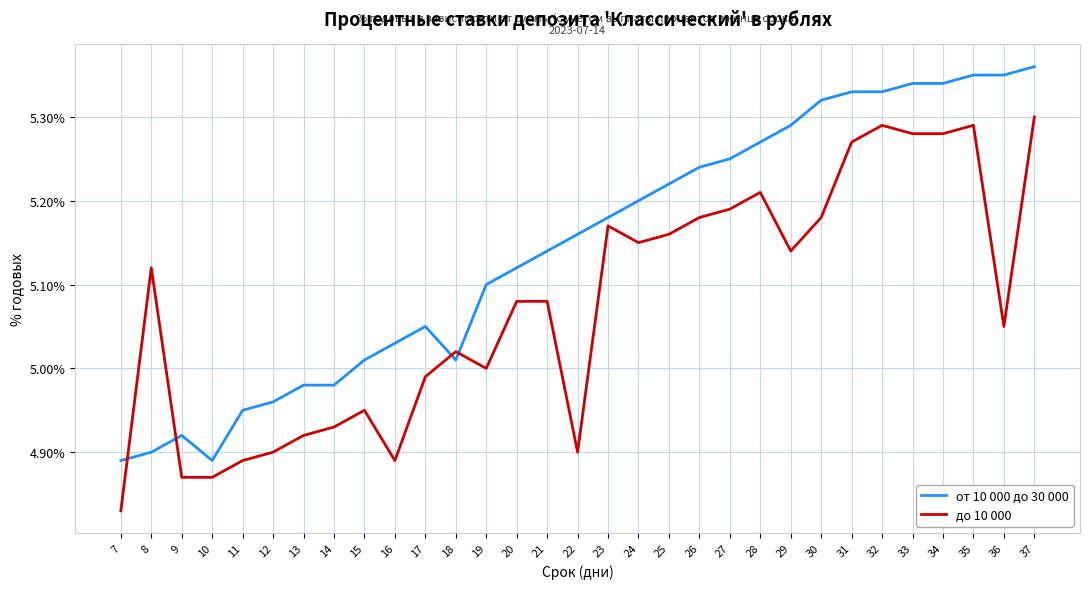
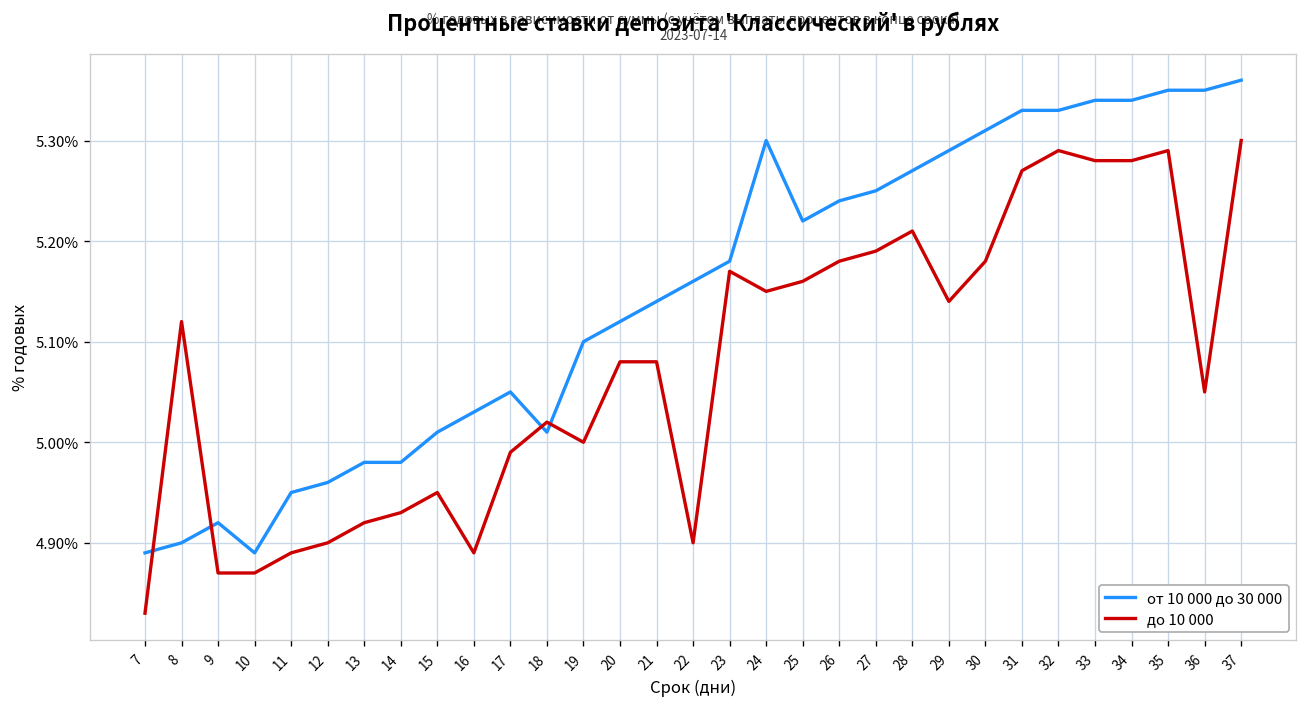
от 10 000 до 30 000, 24: 5.2% -> 5.3%
от 10 000 до 30 000, 30: 5.32% -> 5.31%
